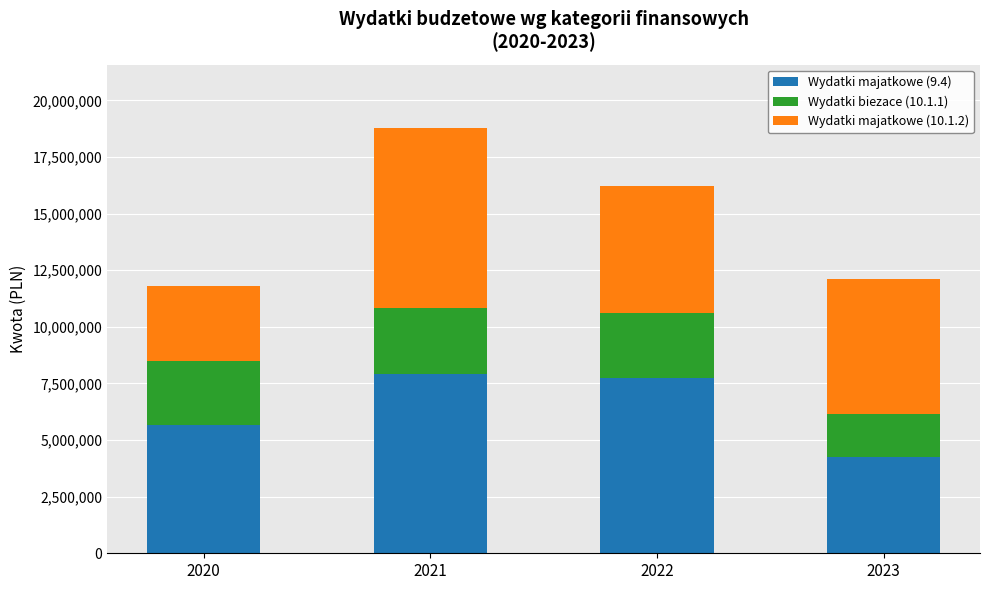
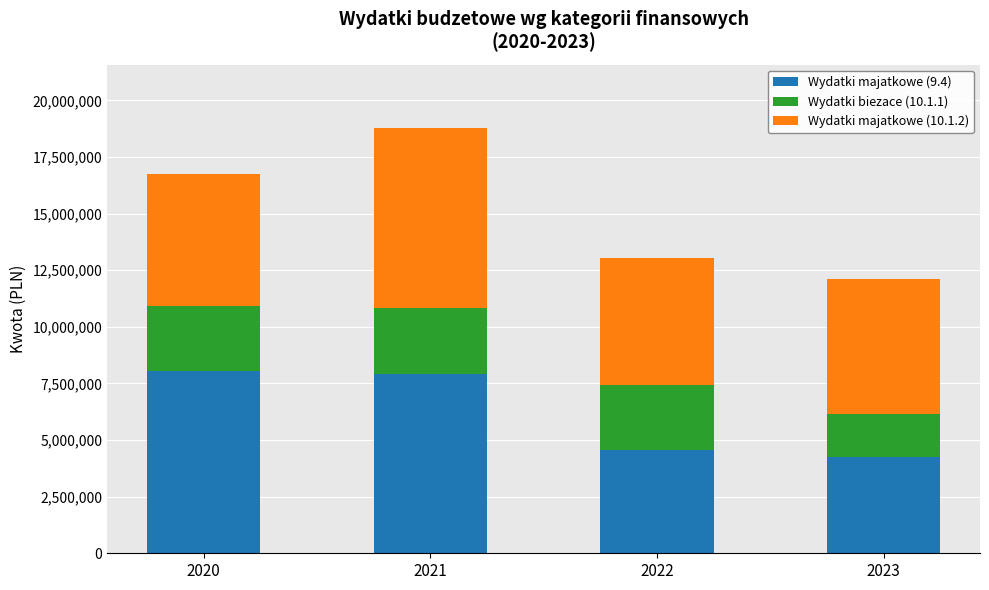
Wydatki majatkowe (9.4), 2020: 5,700,000 -> 8,100,000
Wydatki majatkowe (10.1.2), 2020: 3,300,000 -> 5,900,000
Wydatki majatkowe (9.4), 2022: 7,700,000 -> 4,600,000
